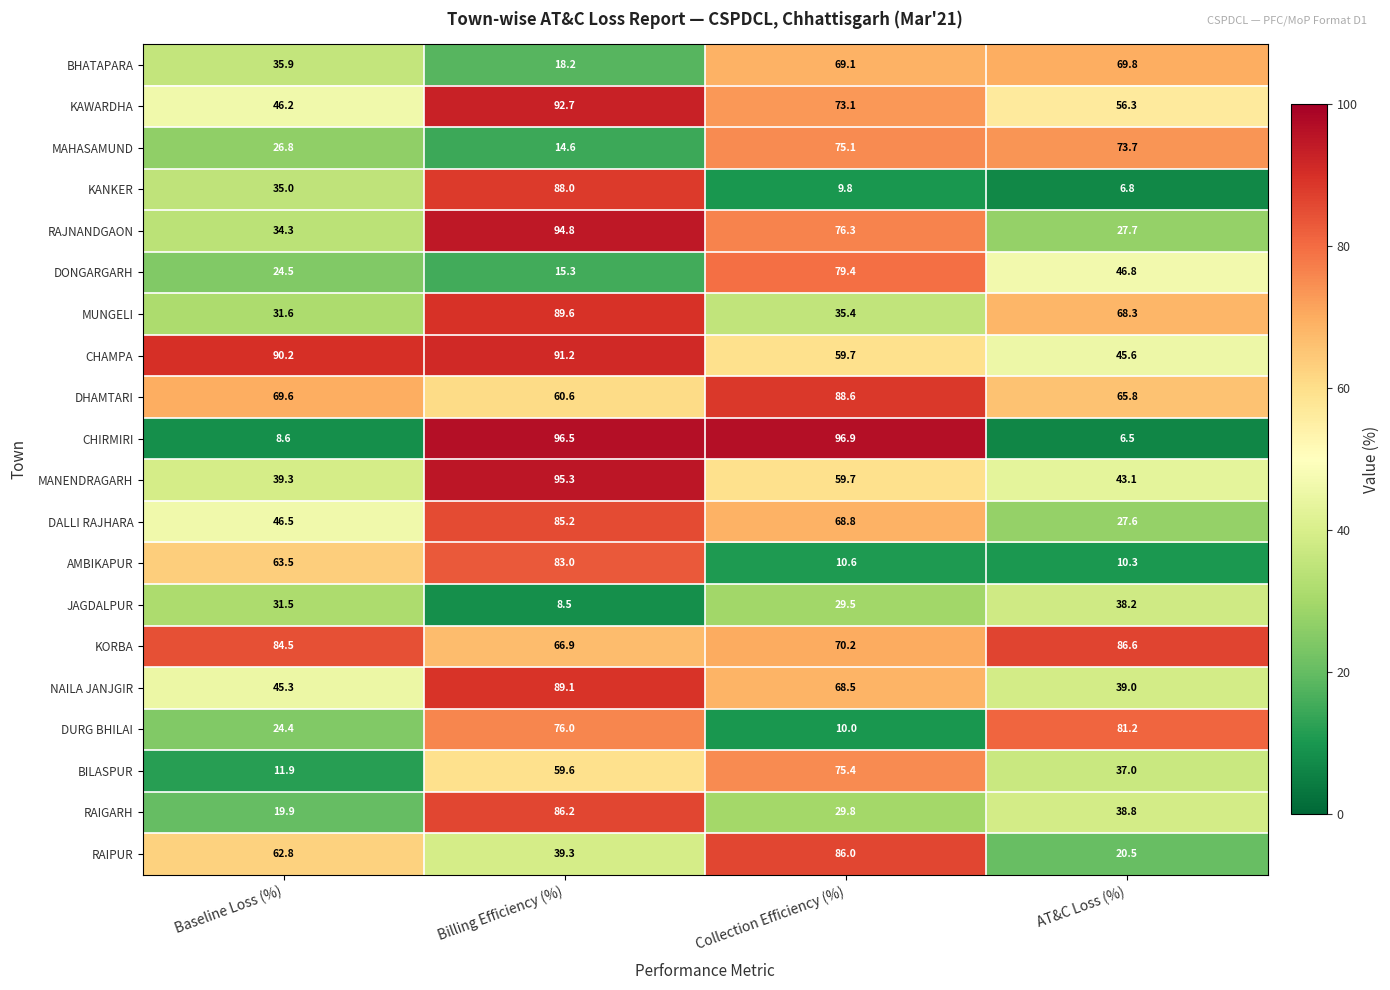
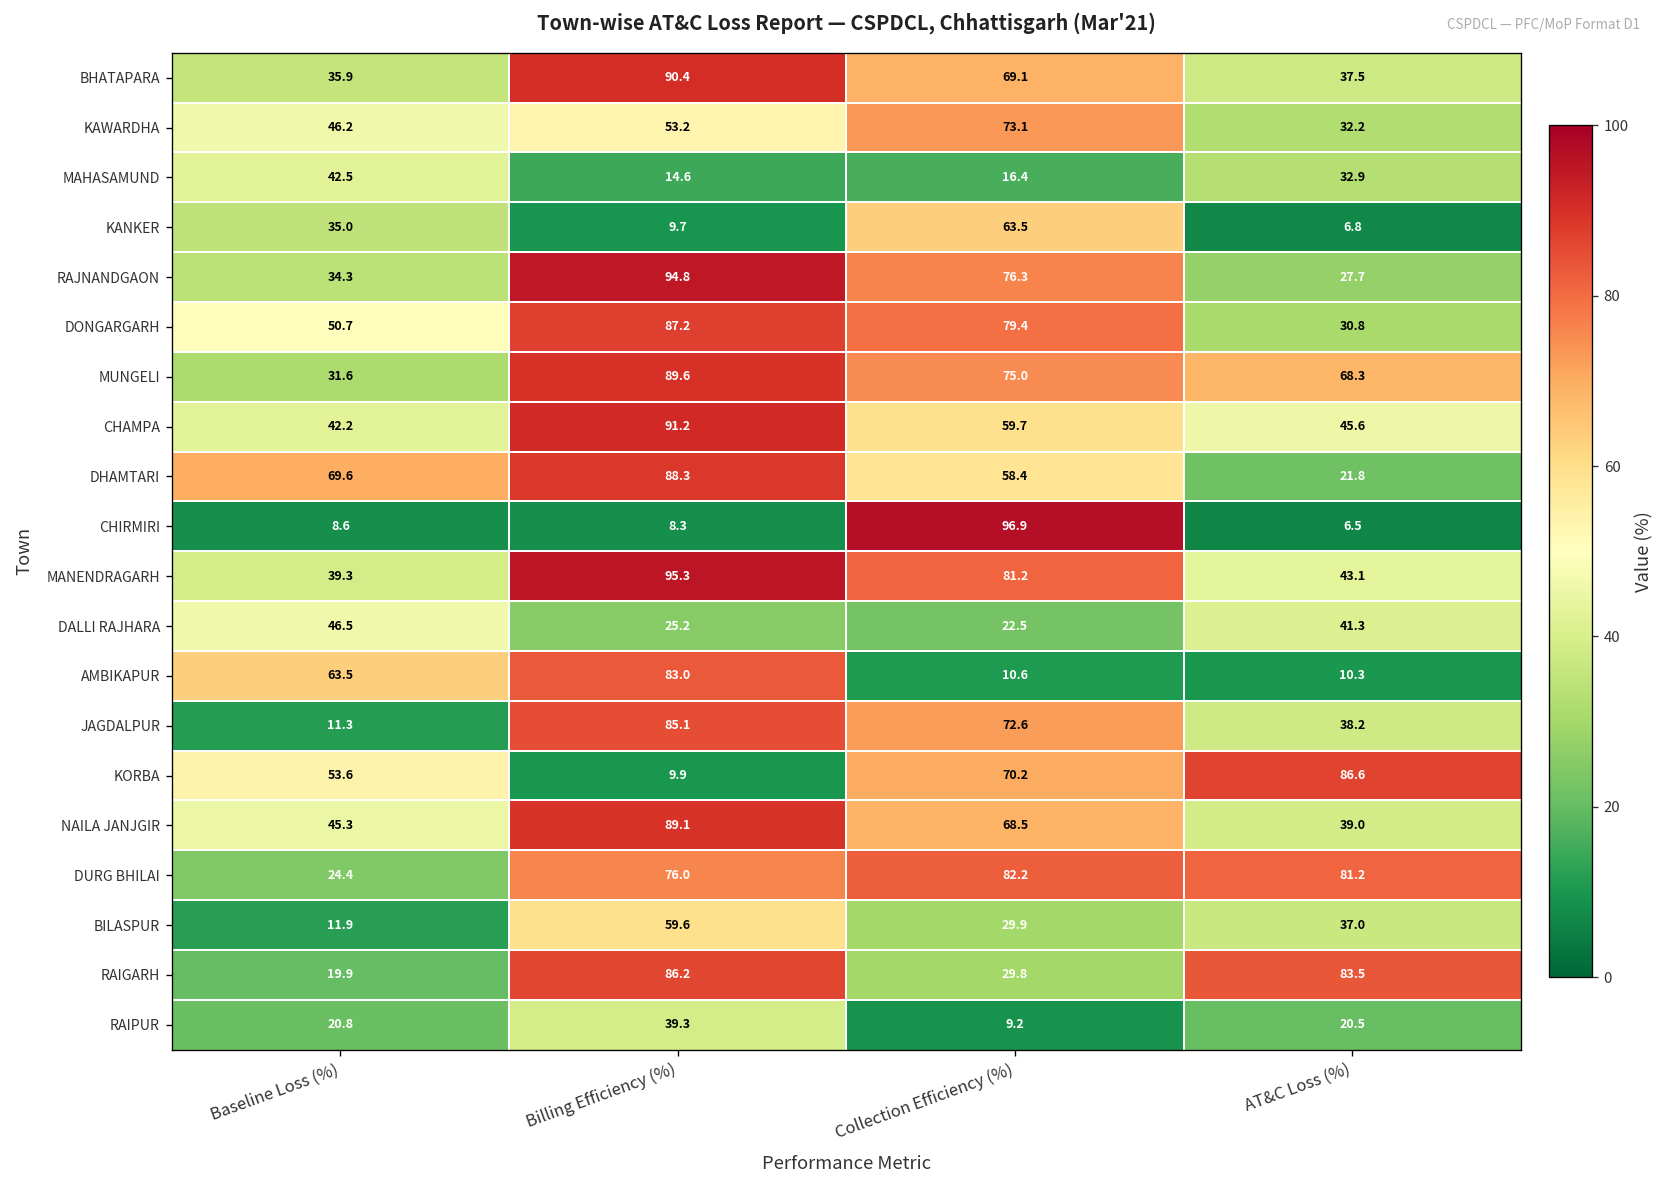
BHATAPARA, Billing Efficiency (%): 18.2 -> 90.4
BHATAPARA, AT&C Loss (%): 69.8 -> 37.5
KAWARDHA, Billing Efficiency (%): 92.7 -> 53.2
KAWARDHA, AT&C Loss (%): 56.3 -> 32.2
MAHASAMUND, Baseline Loss (%): 26.8 -> 42.5
MAHASAMUND, Collection Efficiency (%): 75.1 -> 16.4
MAHASAMUND, AT&C Loss (%): 73.7 -> 32.9
KANKER, Billing Efficiency (%): 88.0 -> 9.7
KANKER, Collection Efficiency (%): 9.8 -> 63.5
DONGARGARH, Baseline Loss (%): 24.5 -> 50.7
DONGARGARH, Billing Efficiency (%): 15.3 -> 87.2
DONGARGARH, AT&C Loss (%): 46.8 -> 30.8
MUNGELI, Collection Efficiency (%): 35.4 -> 75.0
CHAMPA, Baseline Loss (%): 90.2 -> 42.2
DHAMTARI, Billing Efficiency (%): 60.6 -> 88.3
DHAMTARI, Collection Efficiency (%): 88.6 -> 58.4
DHAMTARI, AT&C Loss (%): 65.8 -> 21.8
CHIRMIRI, Billing Efficiency (%): 96.5 -> 8.3
MANENDRAGARH, Collection Efficiency (%): 59.7 -> 81.2
DALLI RAJHARA, Billing Efficiency (%): 85.2 -> 25.2
DALLI RAJHARA, Collection Efficiency (%): 68.8 -> 22.5
DALLI RAJHARA, AT&C Loss (%): 27.6 -> 41.3
JAGDALPUR, Baseline Loss (%): 31.5 -> 11.3
JAGDALPUR, Billing Efficiency (%): 8.5 -> 85.1
JAGDALPUR, Collection Efficiency (%): 29.5 -> 72.6
KORBA, Baseline Loss (%): 84.5 -> 53.6
KORBA, Billing Efficiency (%): 66.9 -> 9.9
DURG BHILAI, Collection Efficiency (%): 10.0 -> 82.2
BILASPUR, Collection Efficiency (%): 75.4 -> 29.9
RAIGARH, AT&C Loss (%): 38.8 -> 83.5
RAIPUR, Baseline Loss (%): 62.8 -> 20.8
RAIPUR, Collection Efficiency (%): 86.0 -> 9.2
